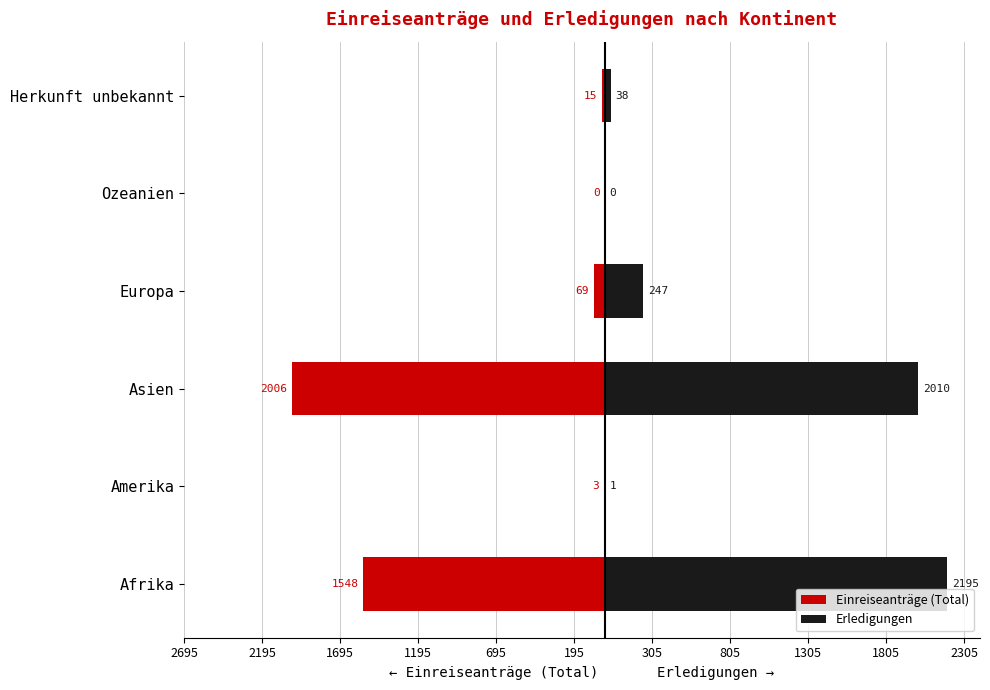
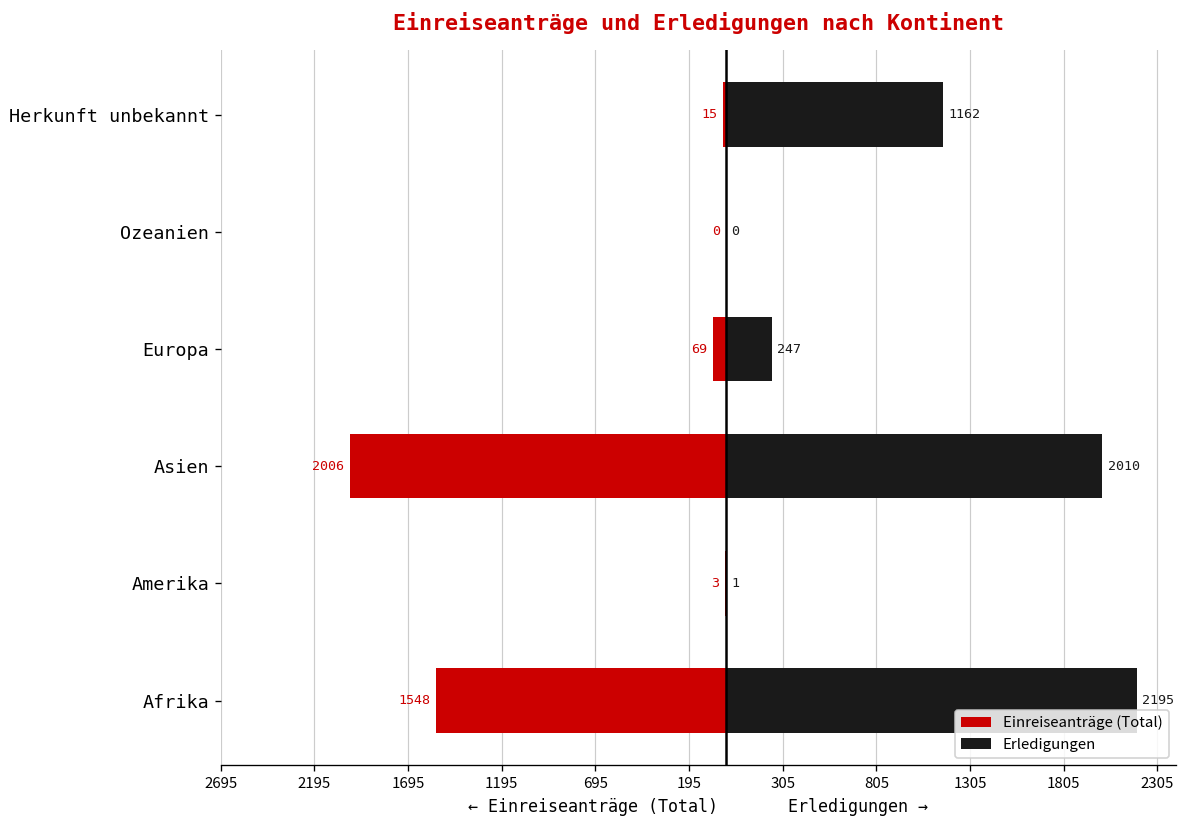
Erledigungen, Herkunft unbekannt: 38 -> 1162
